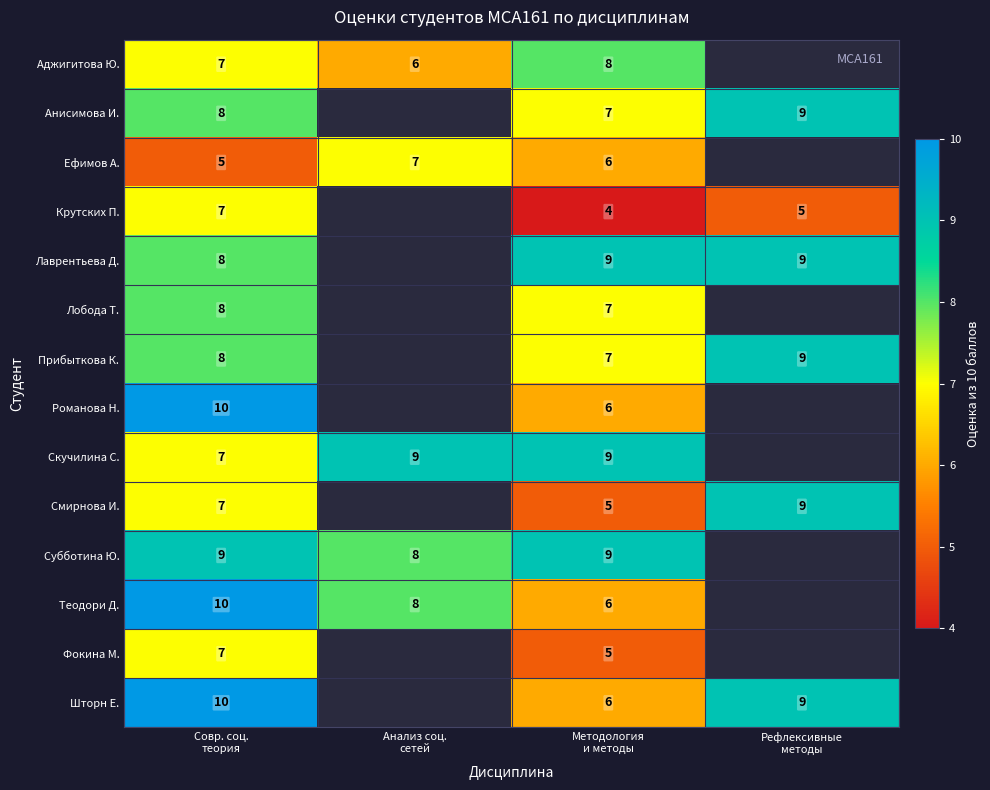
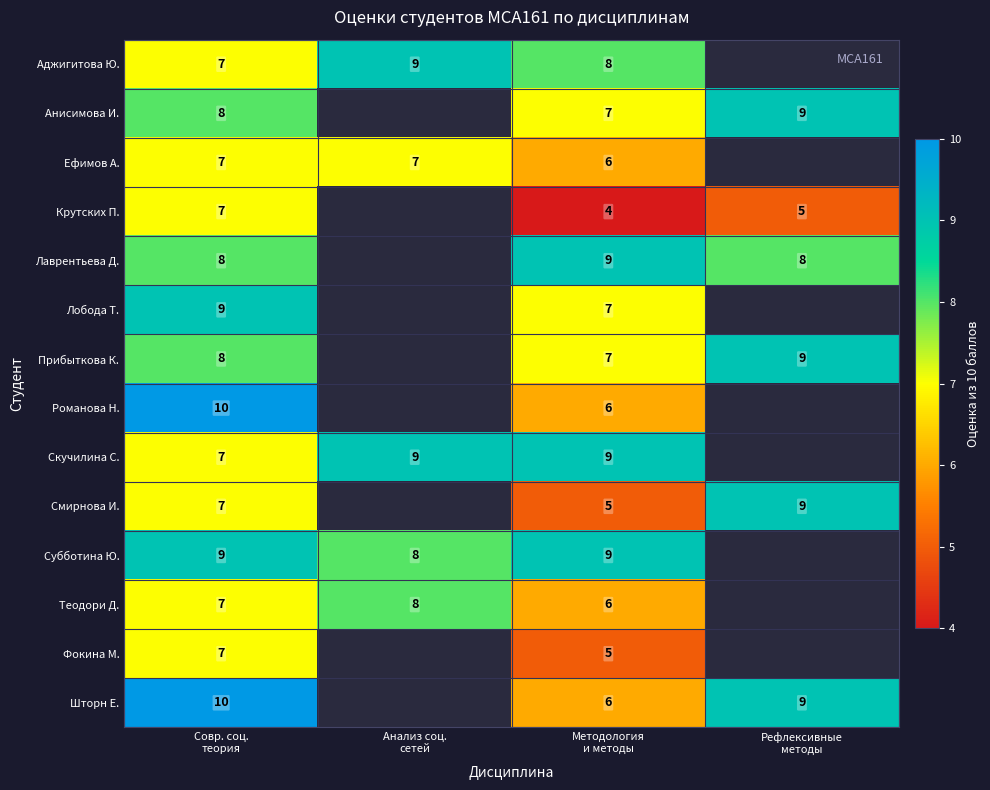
Аджигитова Ю., Анализ соц. сетей: 6 -> 9
Ефимов А., Совр. соц. теория: 5 -> 7
Лаврентьева Д., Рефлексивные методы: 9 -> 8
Лобода Т., Совр. соц. теория: 8 -> 9
Теодори Д., Совр. соц. теория: 10 -> 7
